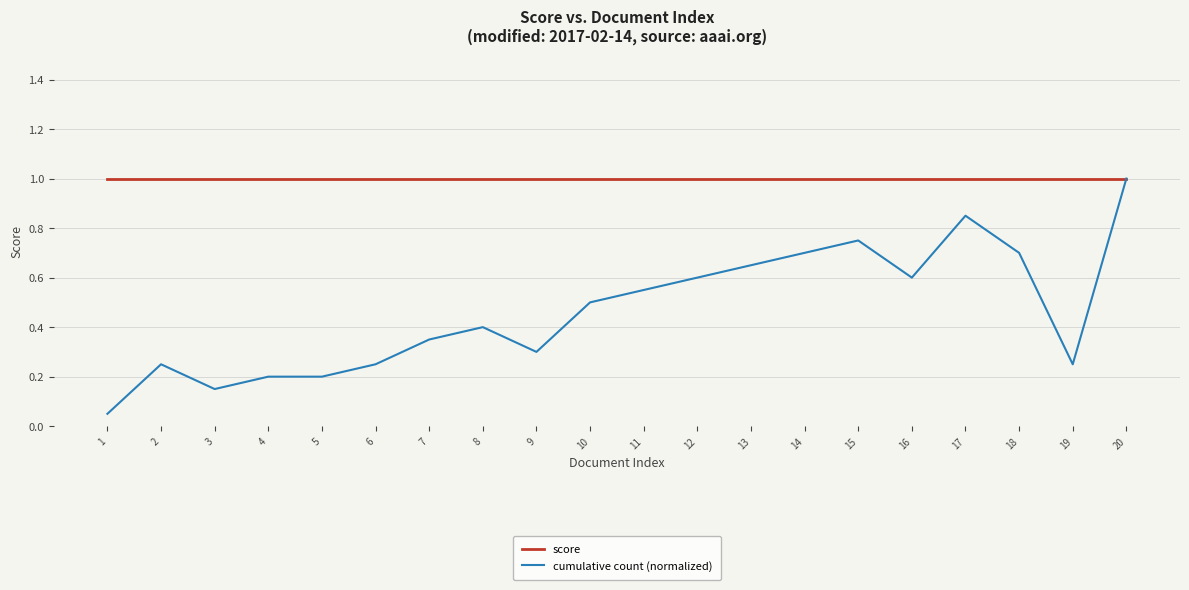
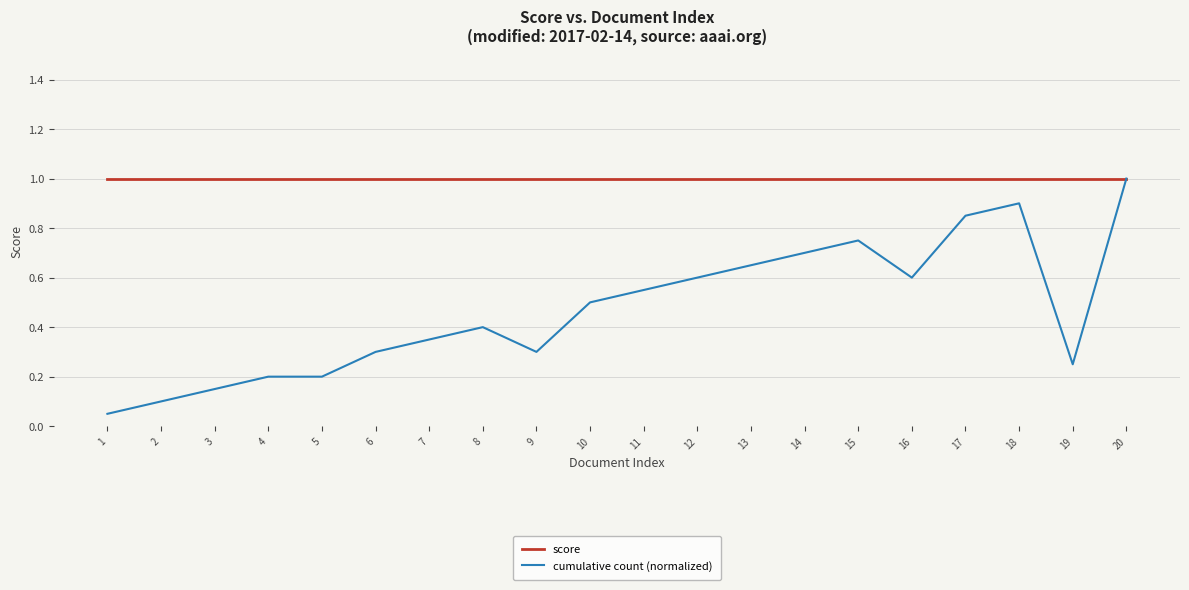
cumulative count (normalized), 2: 0.25 -> 0.10
cumulative count (normalized), 6: 0.25 -> 0.30
cumulative count (normalized), 18: 0.70 -> 0.90
